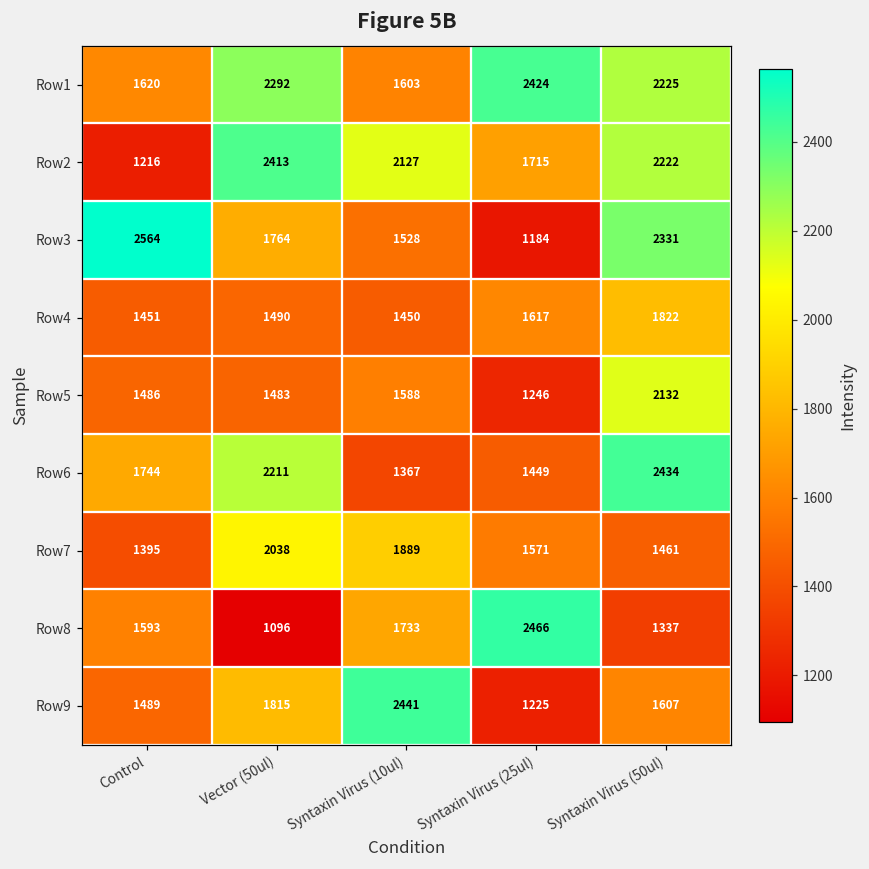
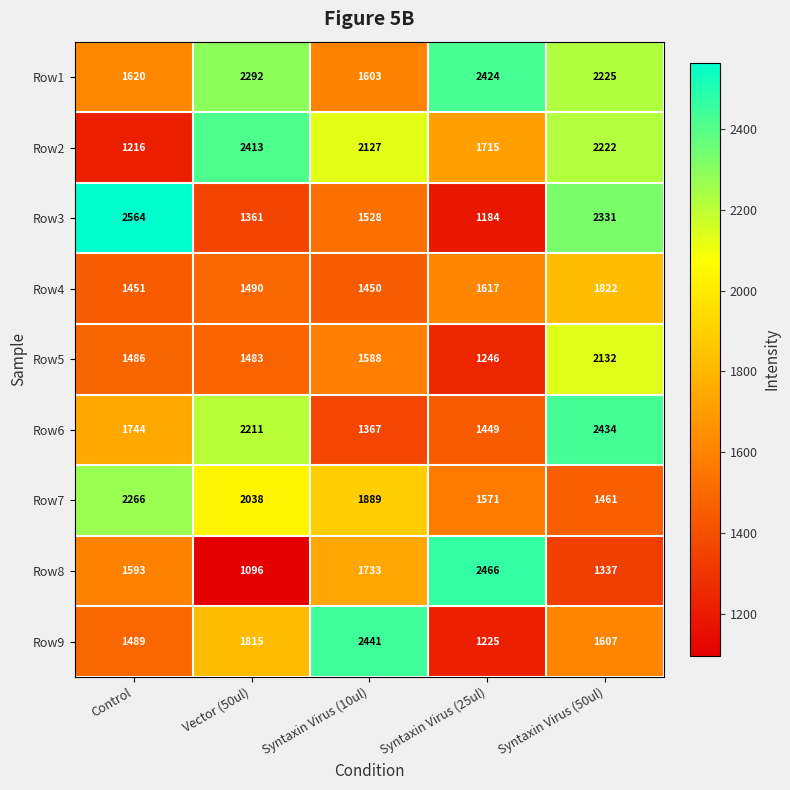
Row3, Vector (50ul): 1764 -> 1361
Row7, Control: 1395 -> 2266
